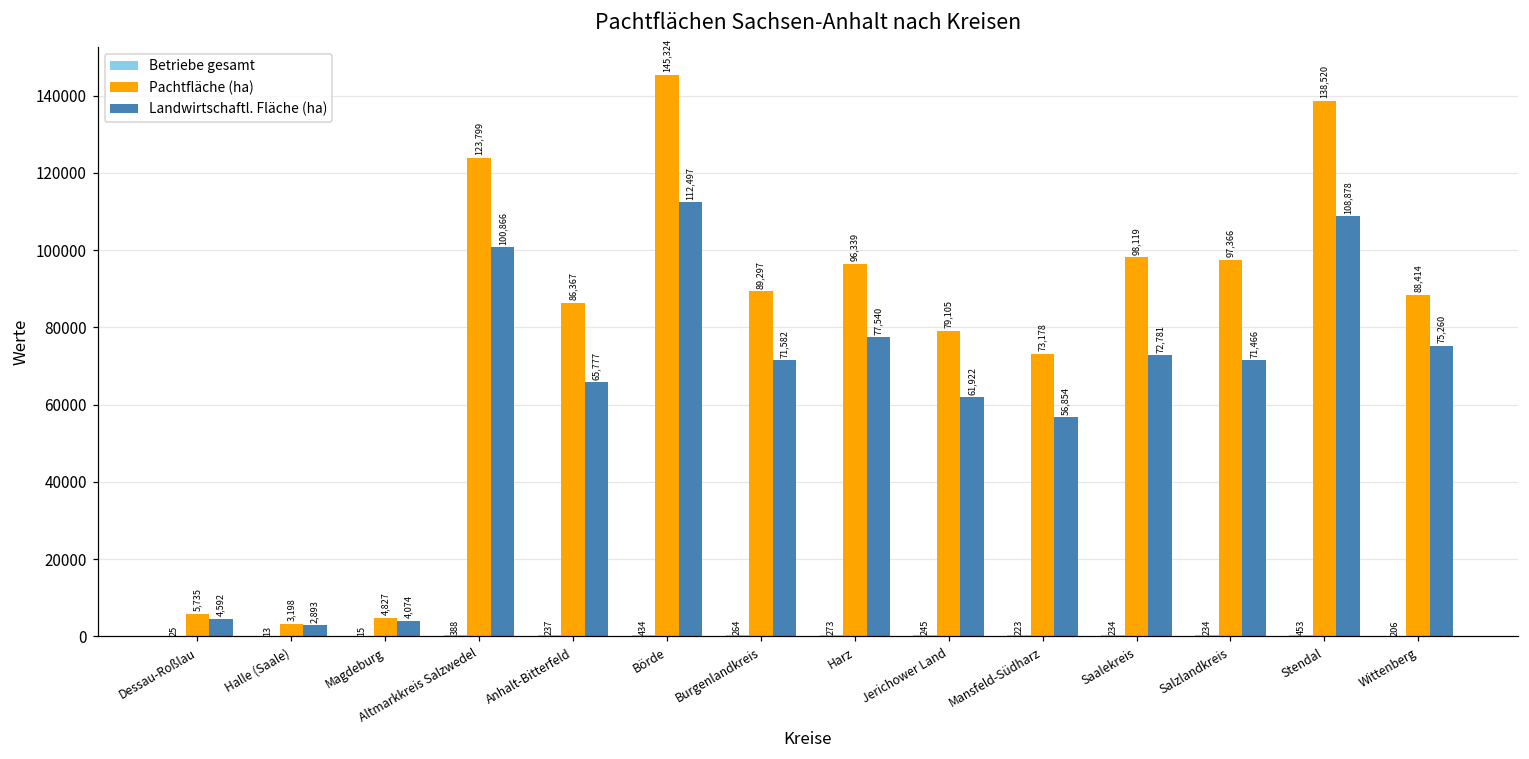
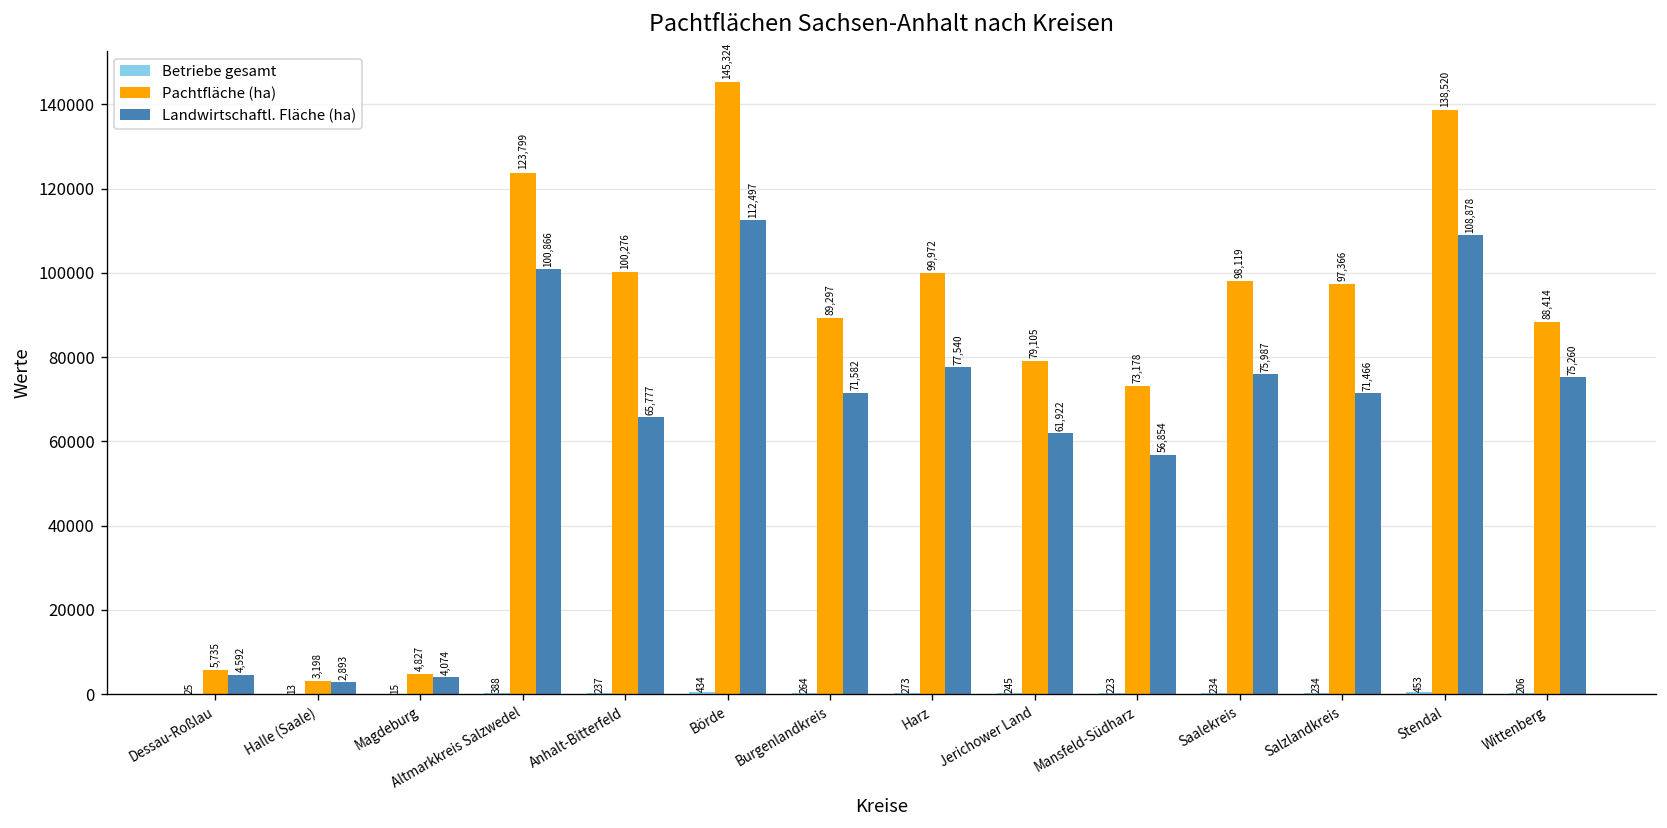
Pachtfläche (ha), Anhalt-Bitterfeld: 86,367 -> 100,276
Pachtfläche (ha), Harz: 96,339 -> 99,972
Landwirtschaftl. Fläche (ha), Saalekreis: 72,781 -> 75,987
